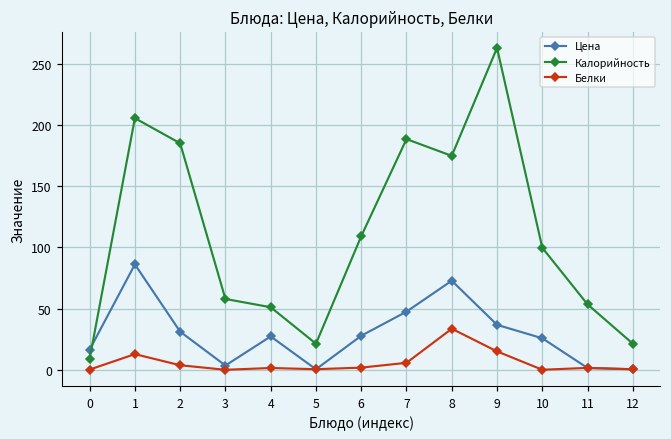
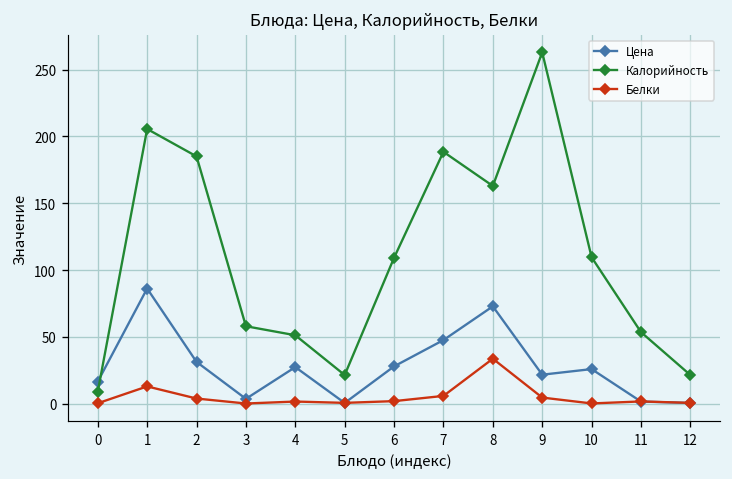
Калорийность, 8: 175 -> 163
Цена, 9: 37 -> 22
Белки, 9: 15 -> 5
Калорийность, 10: 100 -> 110
